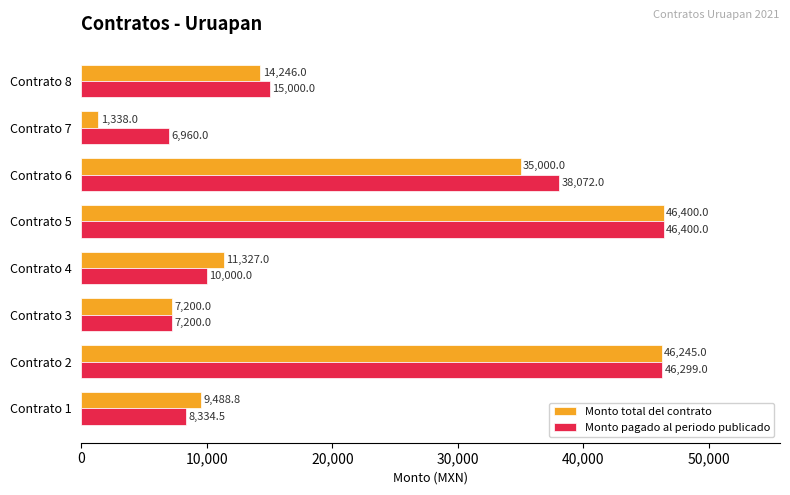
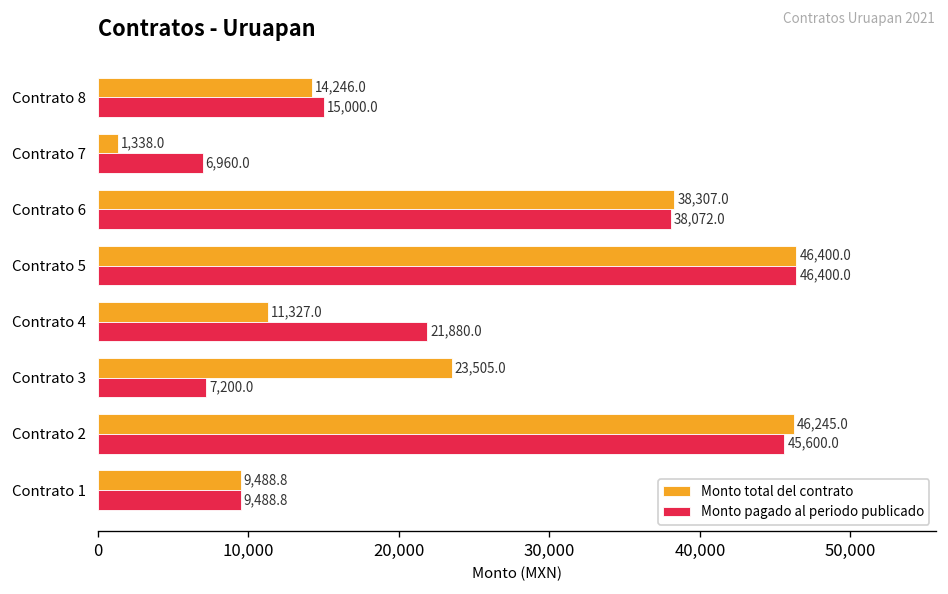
Monto total del contrato, Contrato 6: 35,000.0 -> 38,307.0
Monto pagado al periodo publicado, Contrato 4: 10,000.0 -> 21,880.0
Monto total del contrato, Contrato 3: 7,200.0 -> 23,505.0
Monto pagado al periodo publicado, Contrato 2: 46,299.0 -> 45,600.0
Monto pagado al periodo publicado, Contrato 1: 8,334.5 -> 9,488.8
